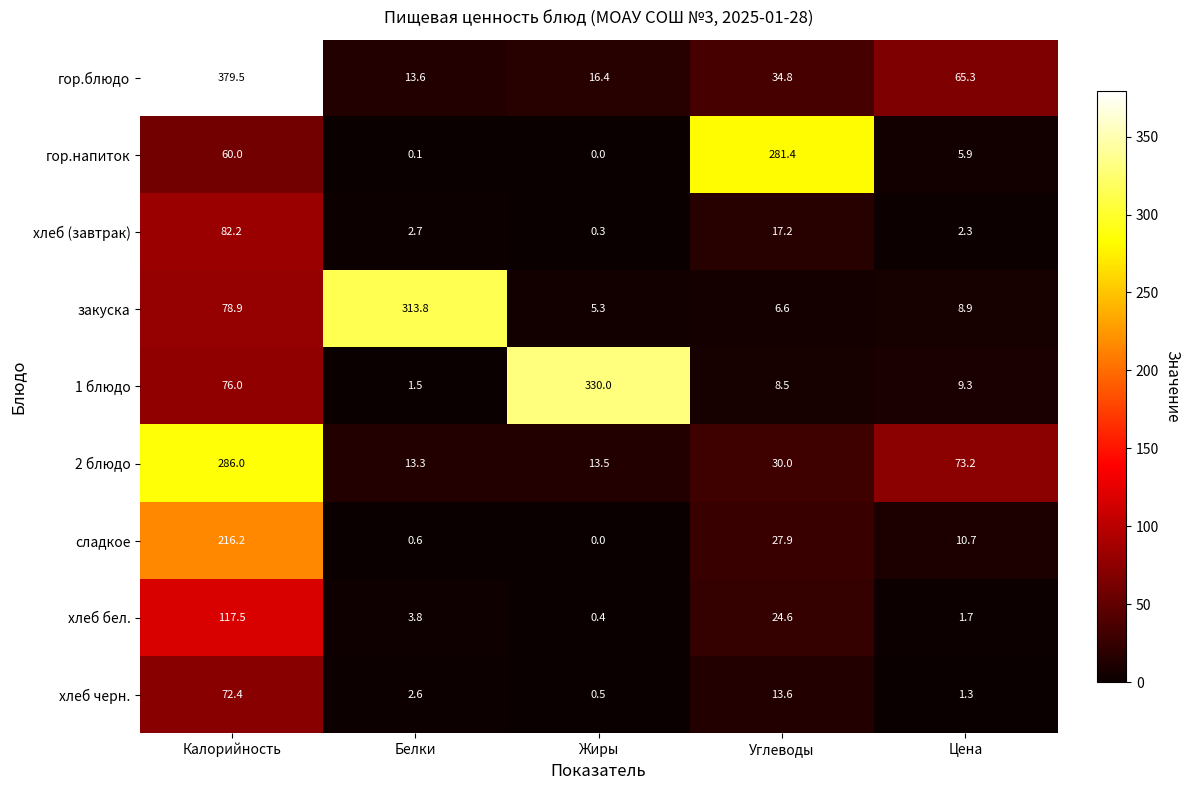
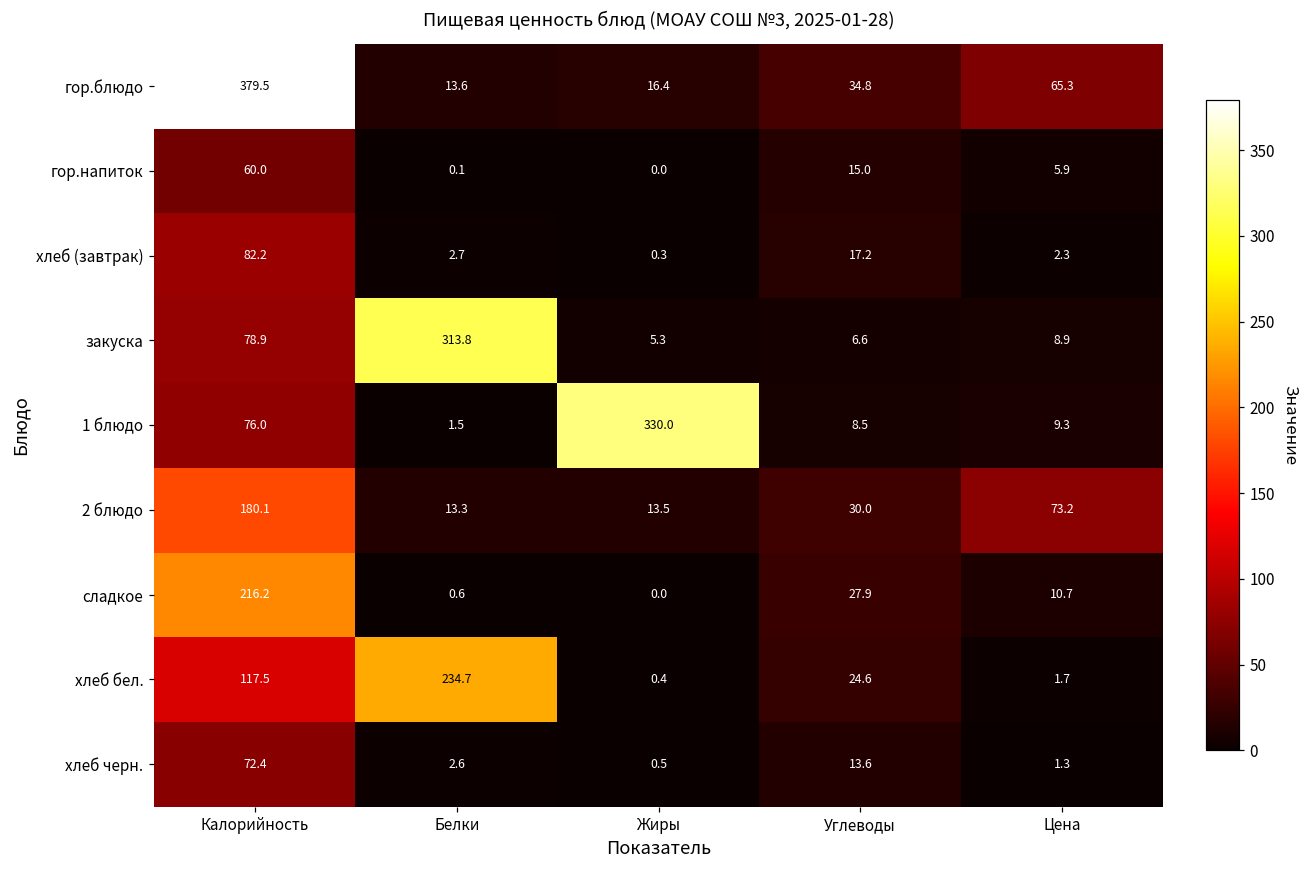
гор.напиток, Углеводы: 281.4 -> 15.0
2 блюдо, Калорийность: 286.0 -> 180.1
хлеб бел., Белки: 3.8 -> 234.7
